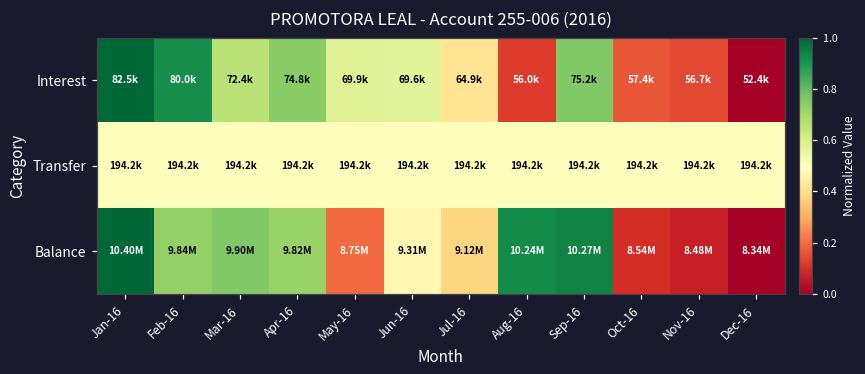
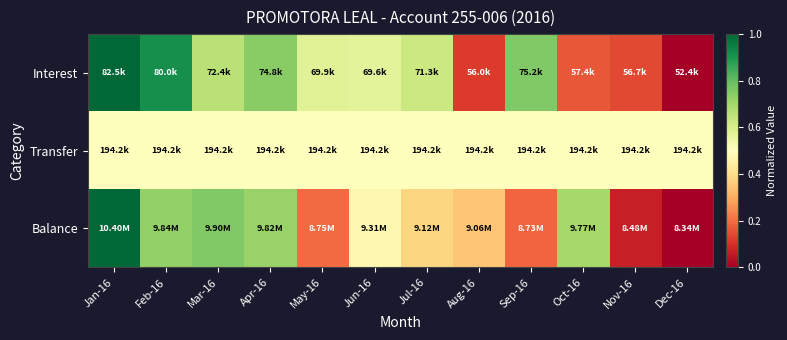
Interest, Jul-16: 64.9k -> 71.3k
Balance, Aug-16: 10.24M -> 9.06M
Balance, Sep-16: 10.27M -> 8.73M
Balance, Oct-16: 8.54M -> 9.77M
